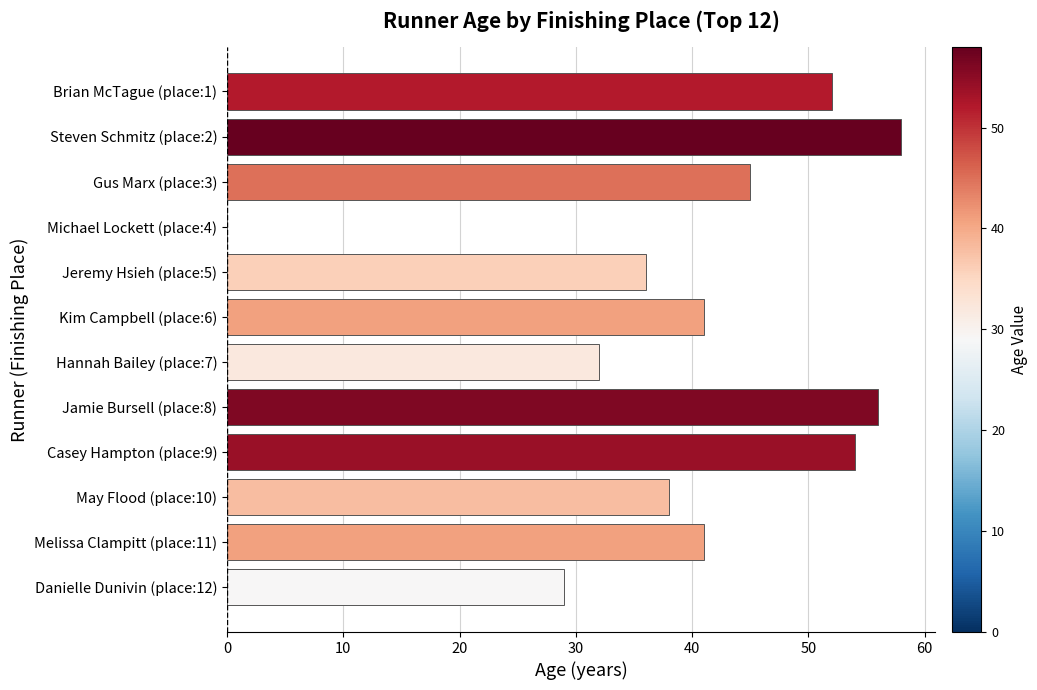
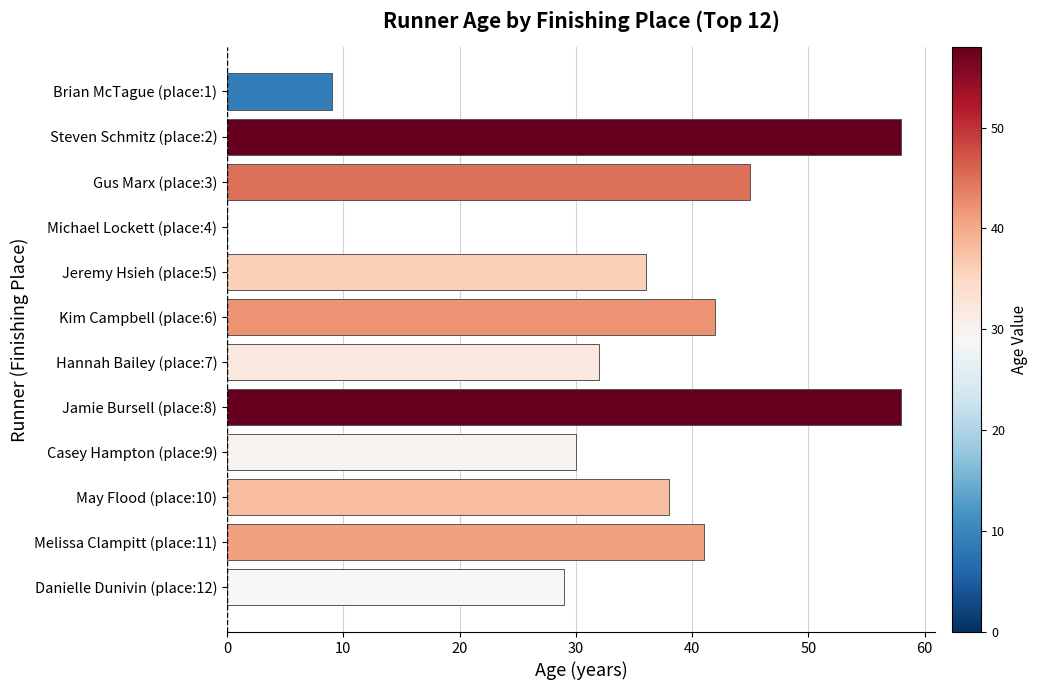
Brian McTague (place:1): 52 -> 9
Kim Campbell (place:6): 41 -> 42
Jamie Bursell (place:8): 56 -> 58
Casey Hampton (place:9): 54 -> 30
